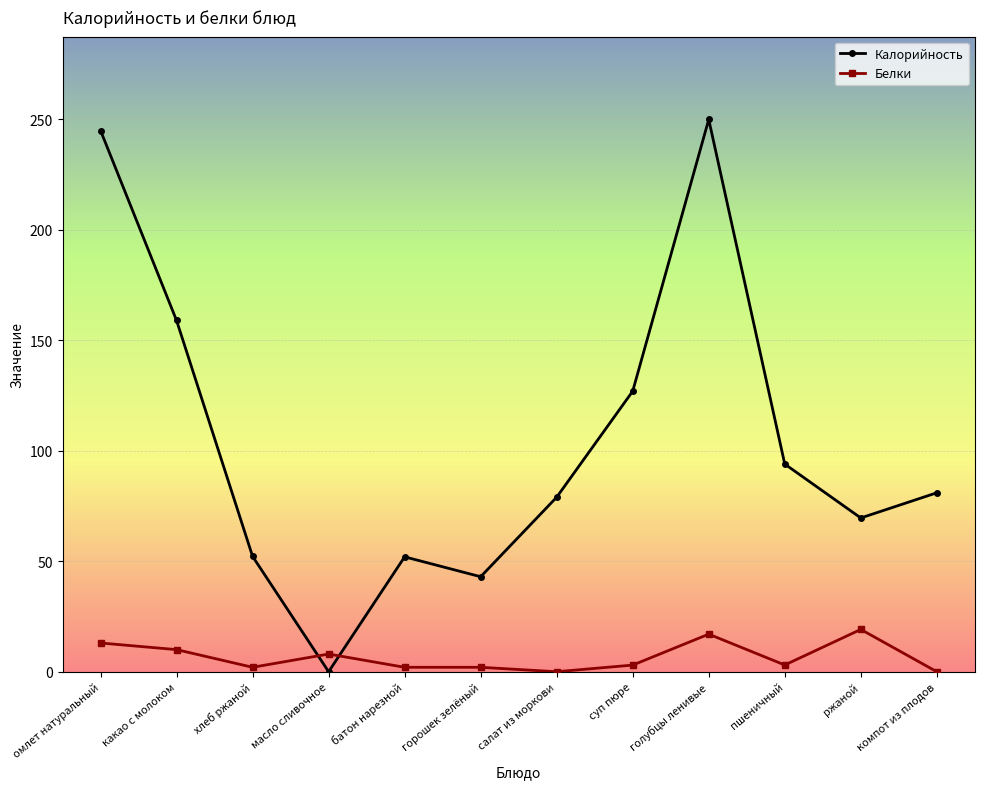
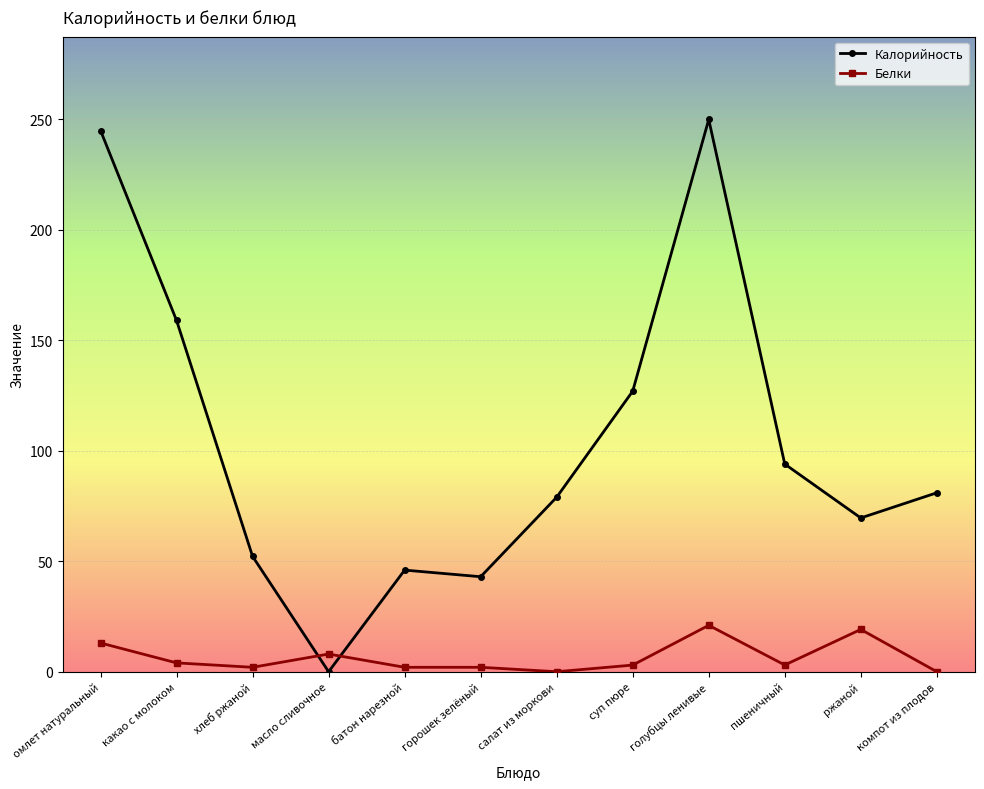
Белки, какао с молоком: 10 -> 4
Калорийность, батон нарезной: 52 -> 46
Белки, голубцы ленивые: 17 -> 21
